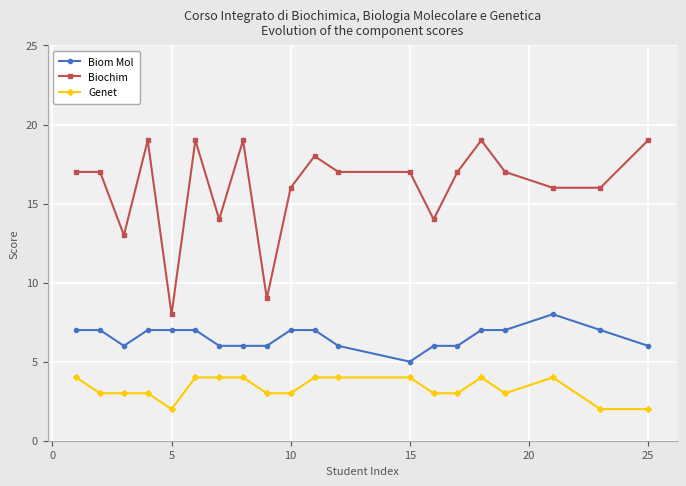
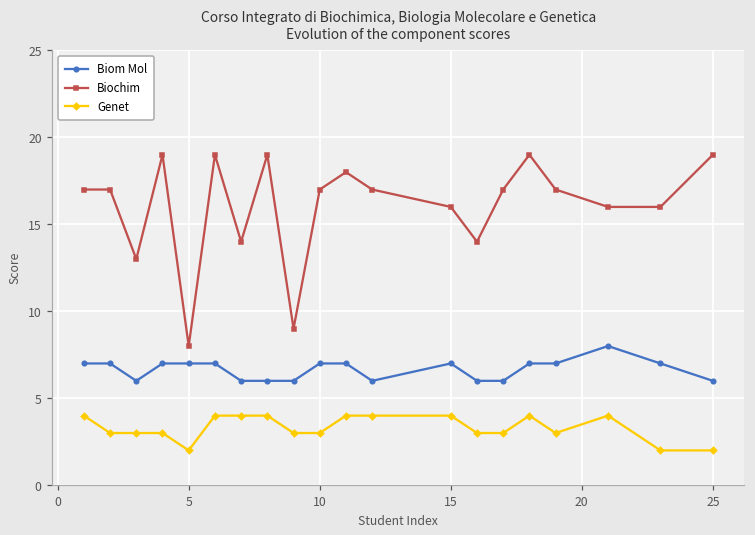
Biochim, 10: 16 -> 17
Biom Mol, 15: 5 -> 7
Biochim, 15: 17 -> 16
